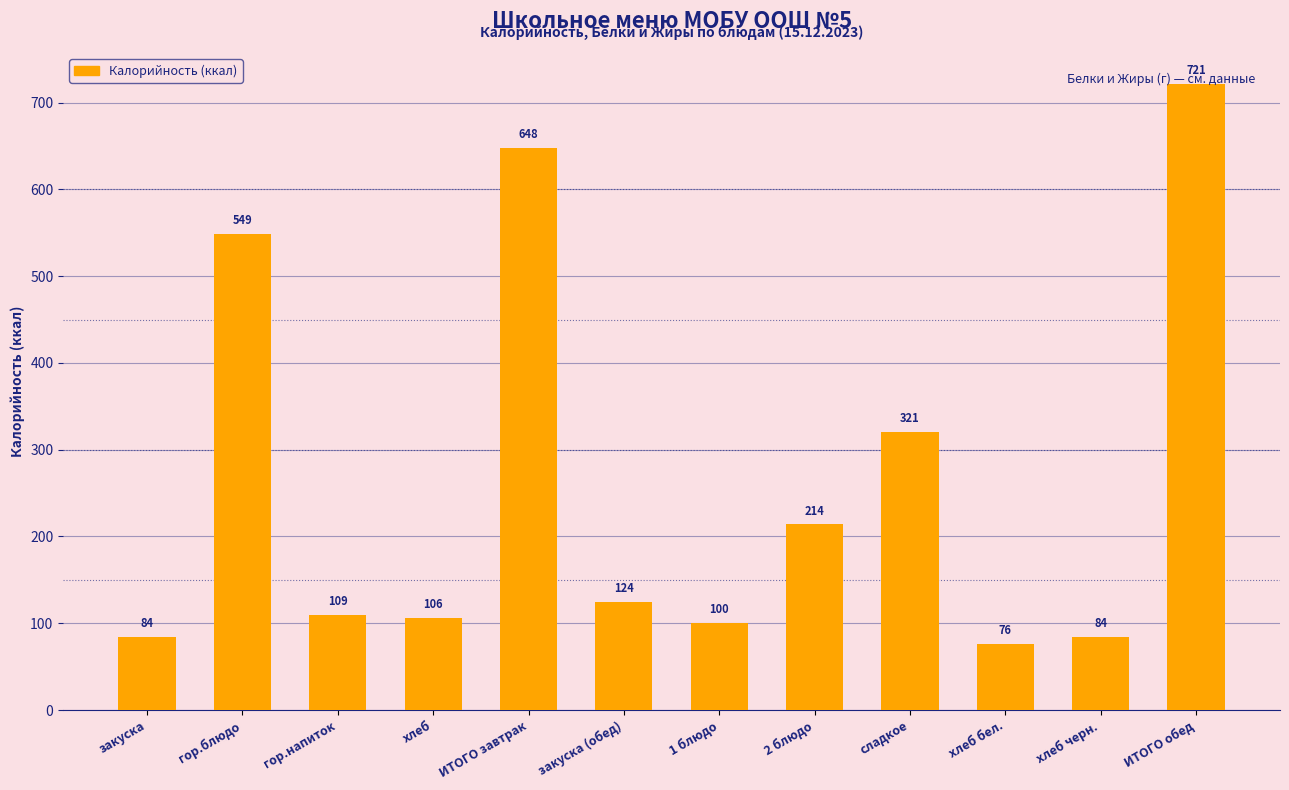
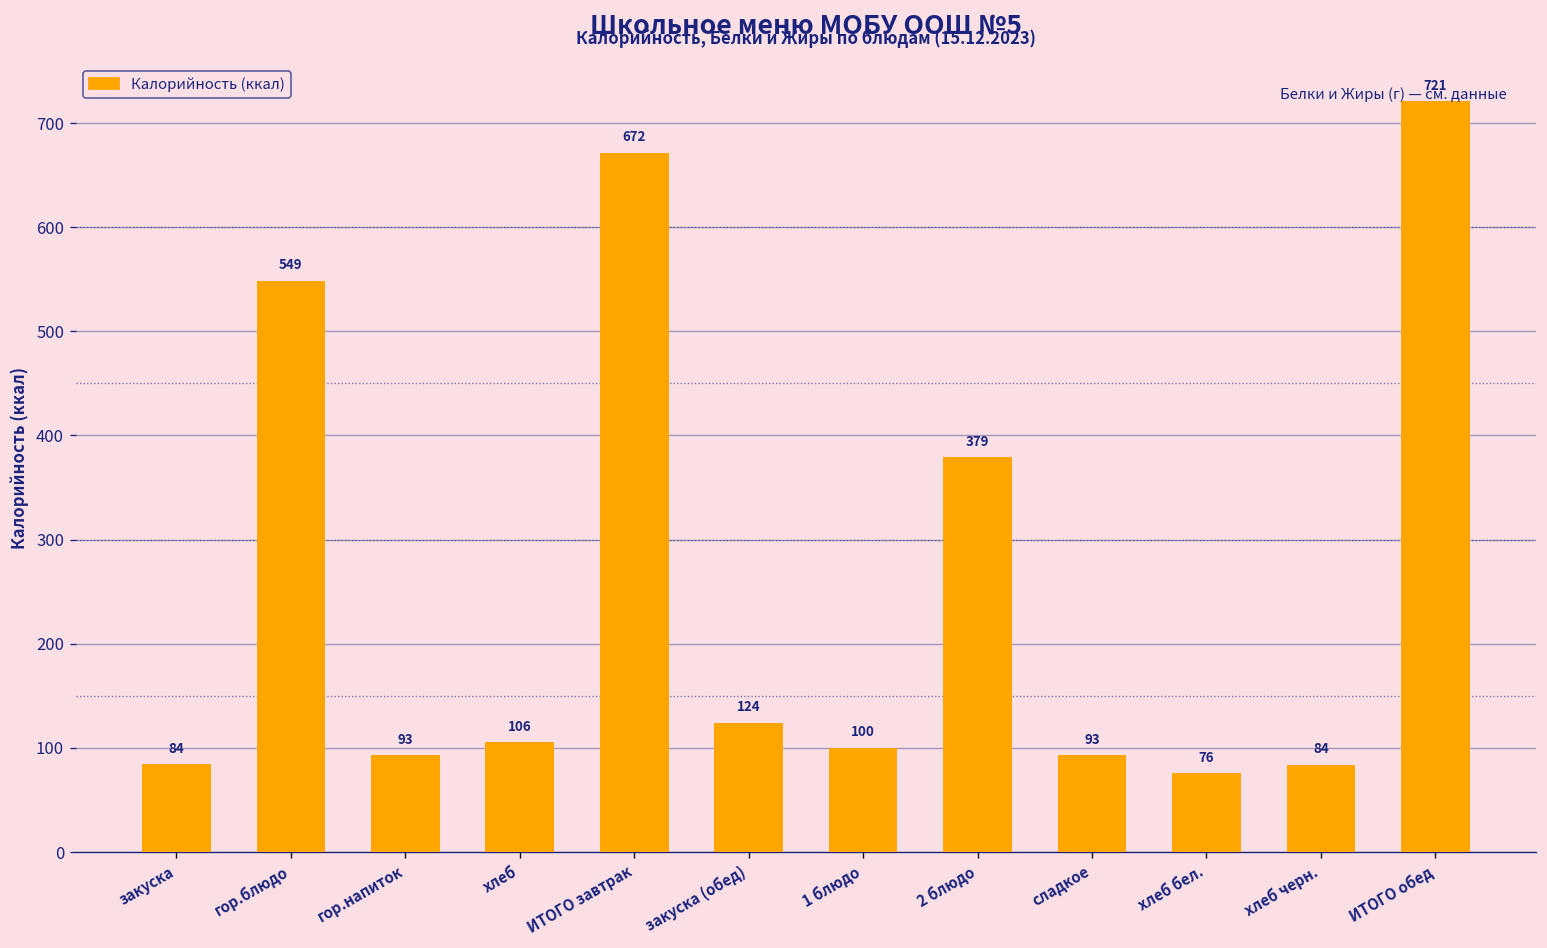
гор.напиток: 109 -> 93
ИТОГО завтрак: 648 -> 672
2 блюдо: 214 -> 379
сладкое: 321 -> 93
